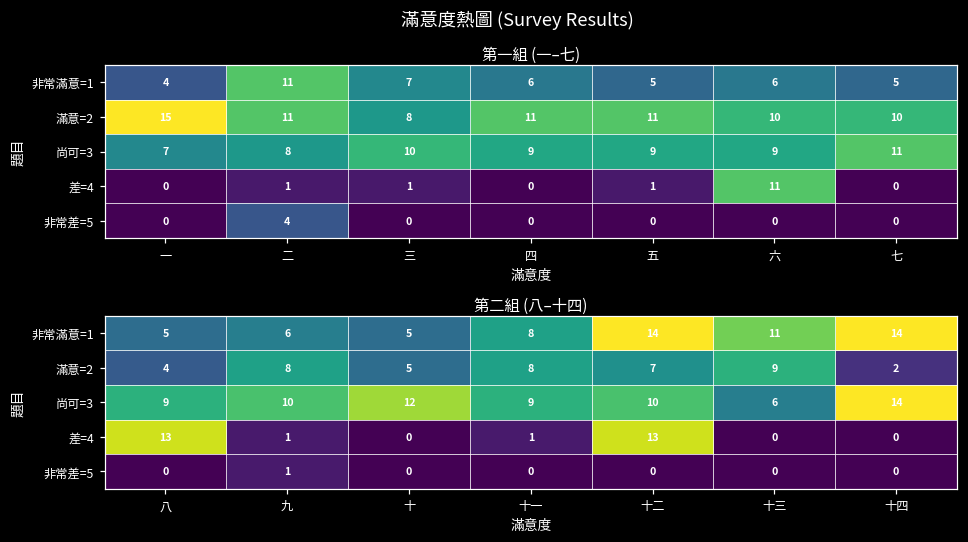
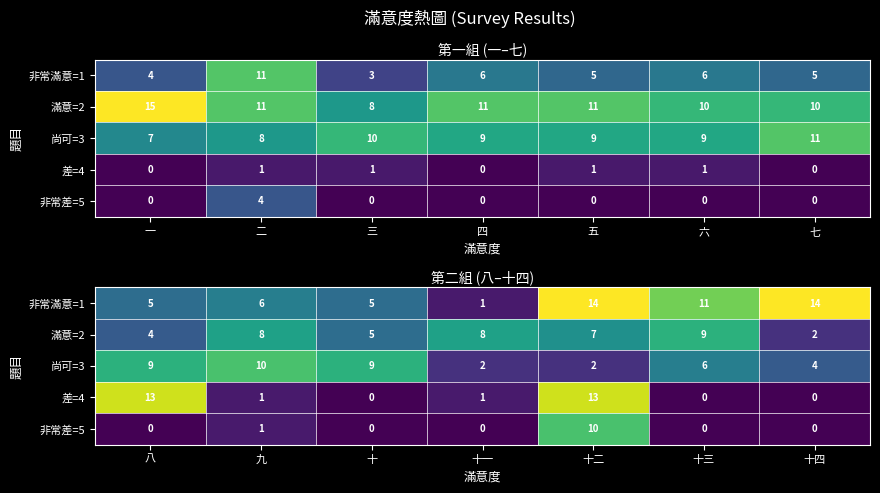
第一組 (一–七), 非常滿意=1, 三: 7 -> 3
第一組 (一–七), 差=4, 六: 11 -> 1
第二組 (八–十四), 非常滿意=1, 十一: 8 -> 1
第二組 (八–十四), 尚可=3, 十: 12 -> 9
第二組 (八–十四), 尚可=3, 十一: 9 -> 2
第二組 (八–十四), 尚可=3, 十二: 10 -> 2
第二組 (八–十四), 尚可=3, 十四: 14 -> 4
第二組 (八–十四), 非常差=5, 十二: 0 -> 10
